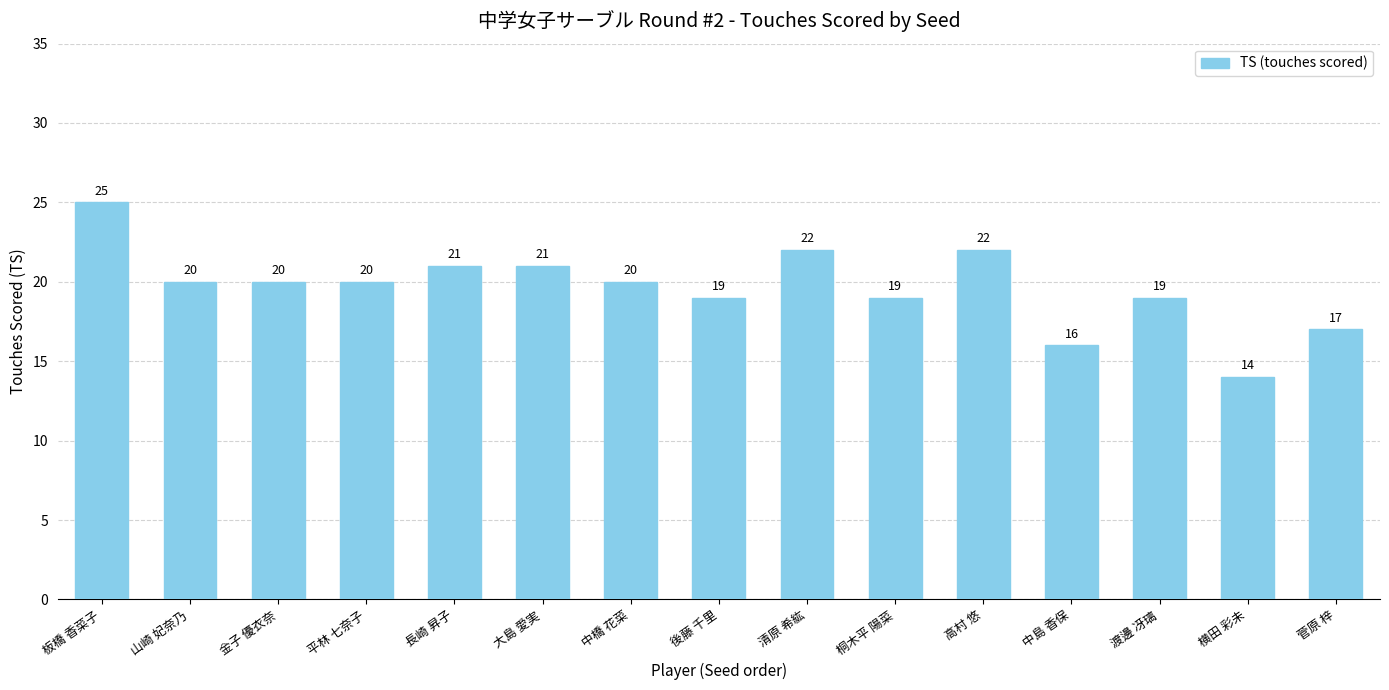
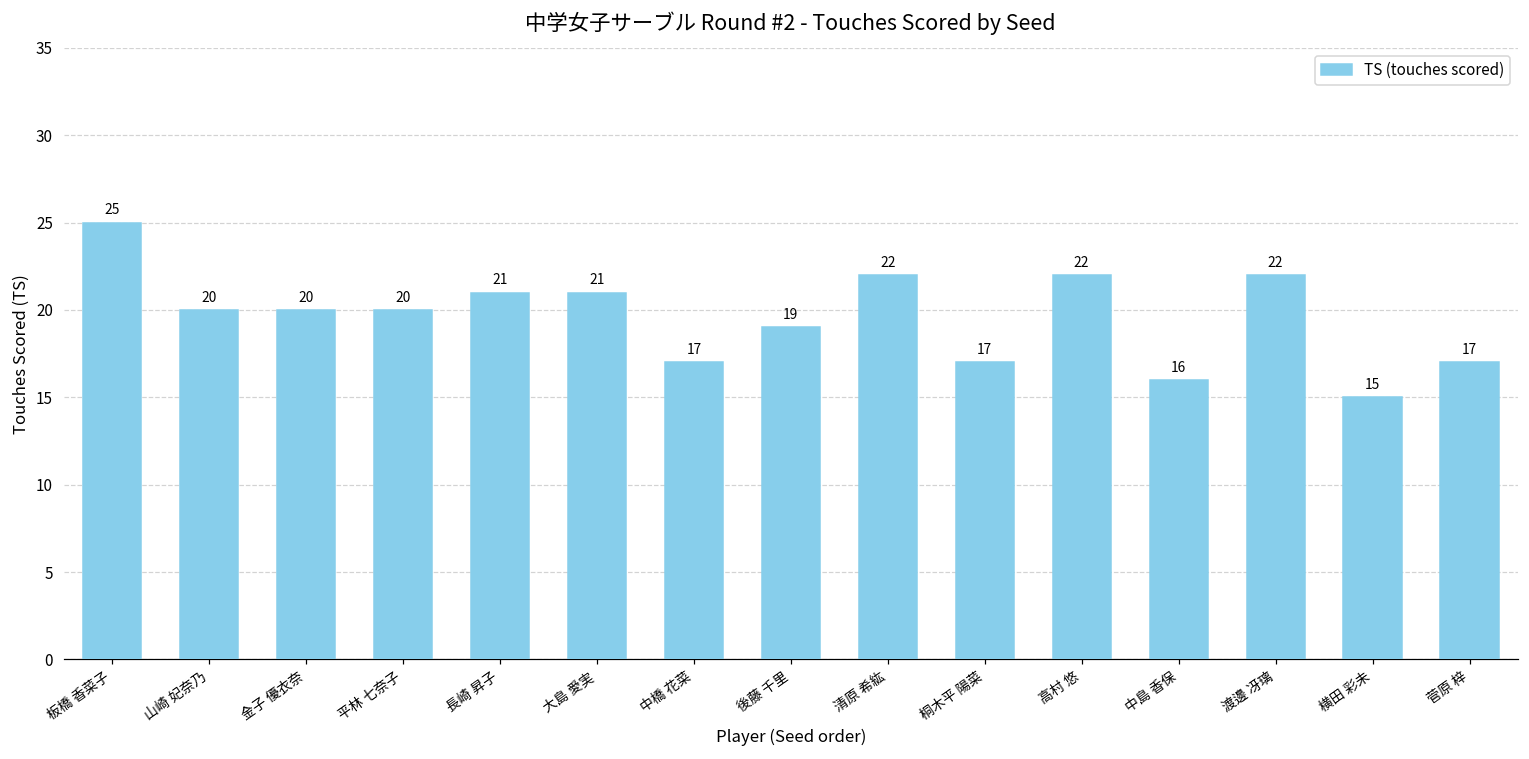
中橋 花菜: 20 -> 17
桐木平 陽菜: 19 -> 17
渡邊 冴璃: 19 -> 22
横田 彩未: 14 -> 15
